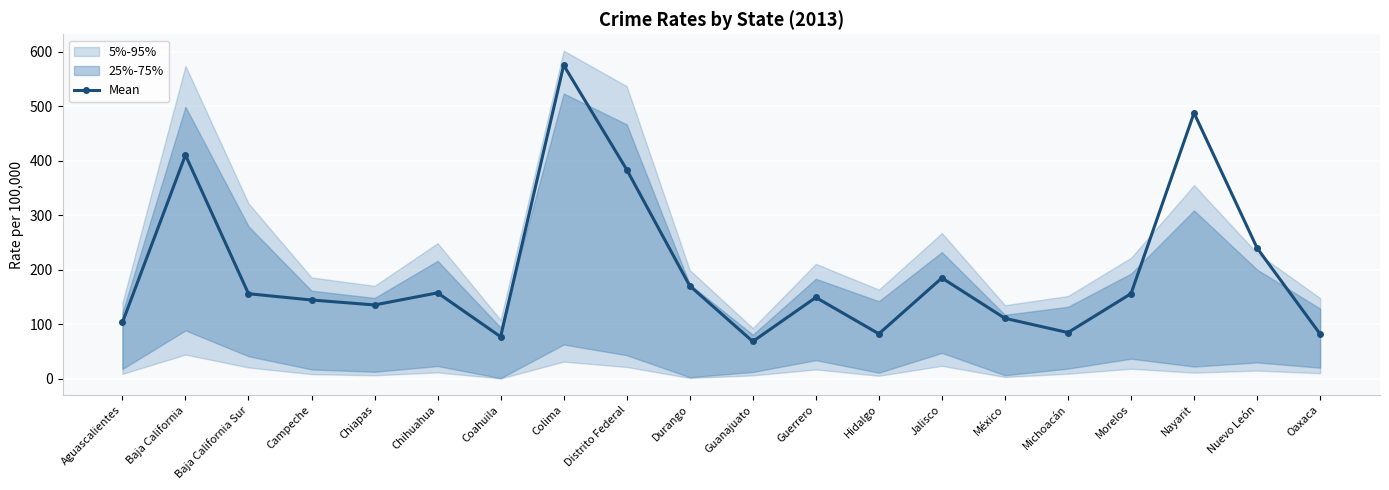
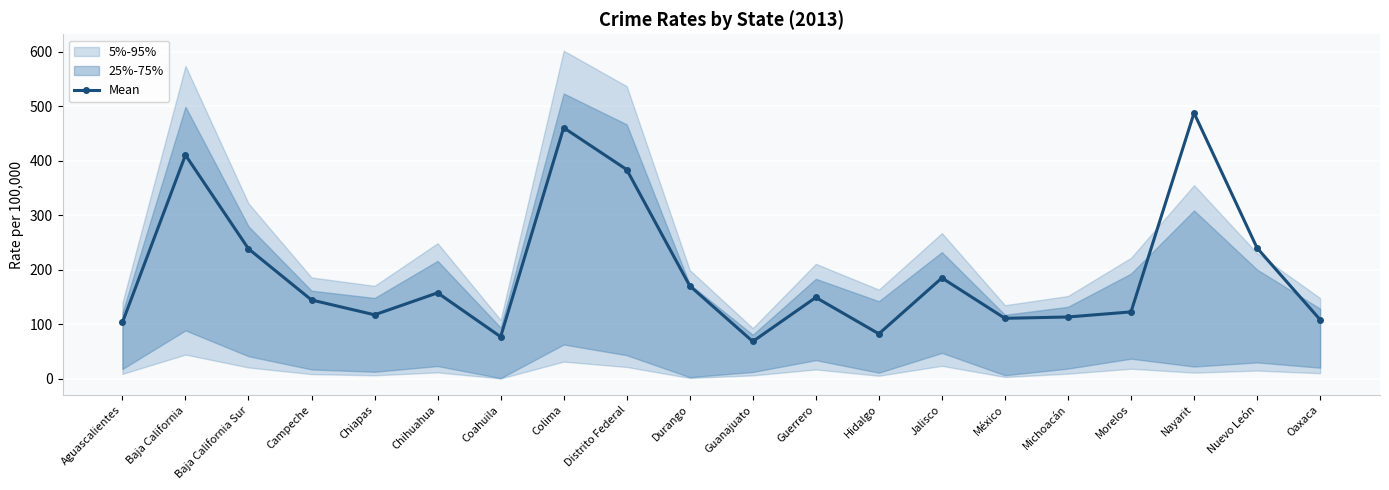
Mean, Baja California Sur: 160 -> 240
Mean, Chiapas: 140 -> 120
Mean, Colima: 580 -> 460
Mean, Michoacán: 80 -> 110
Mean, Morelos: 160 -> 120
Mean, Oaxaca: 80 -> 110
